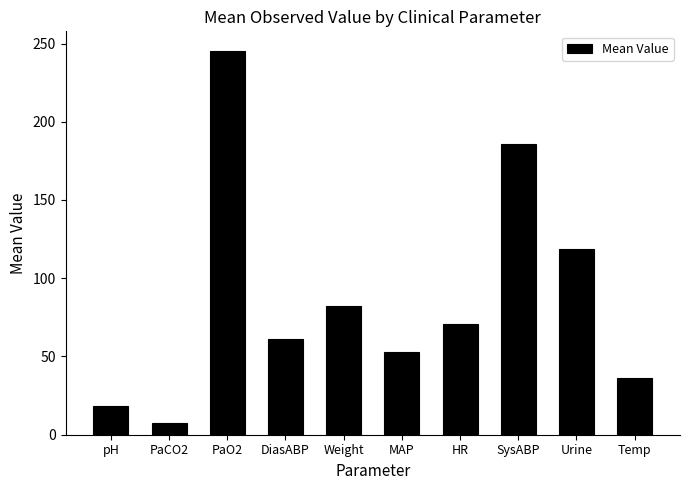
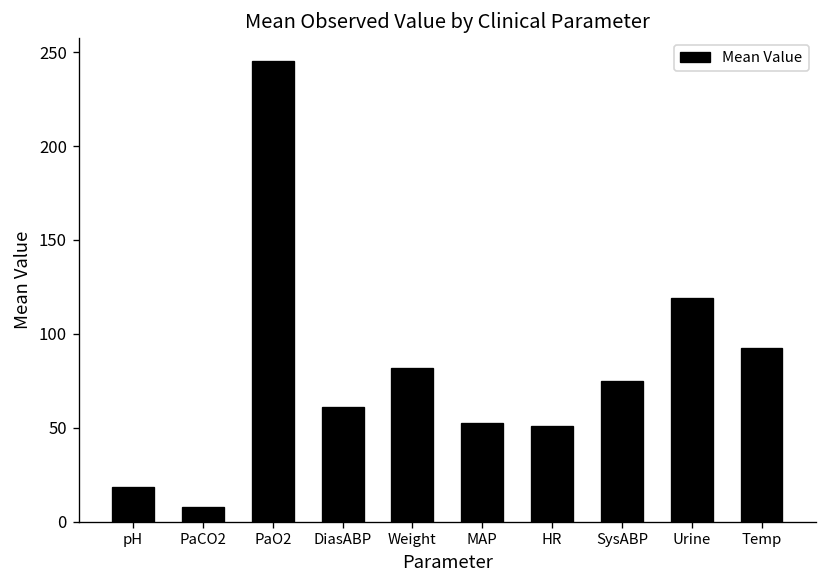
HR: 71 -> 51
SysABP: 186 -> 75
Temp: 36 -> 92
